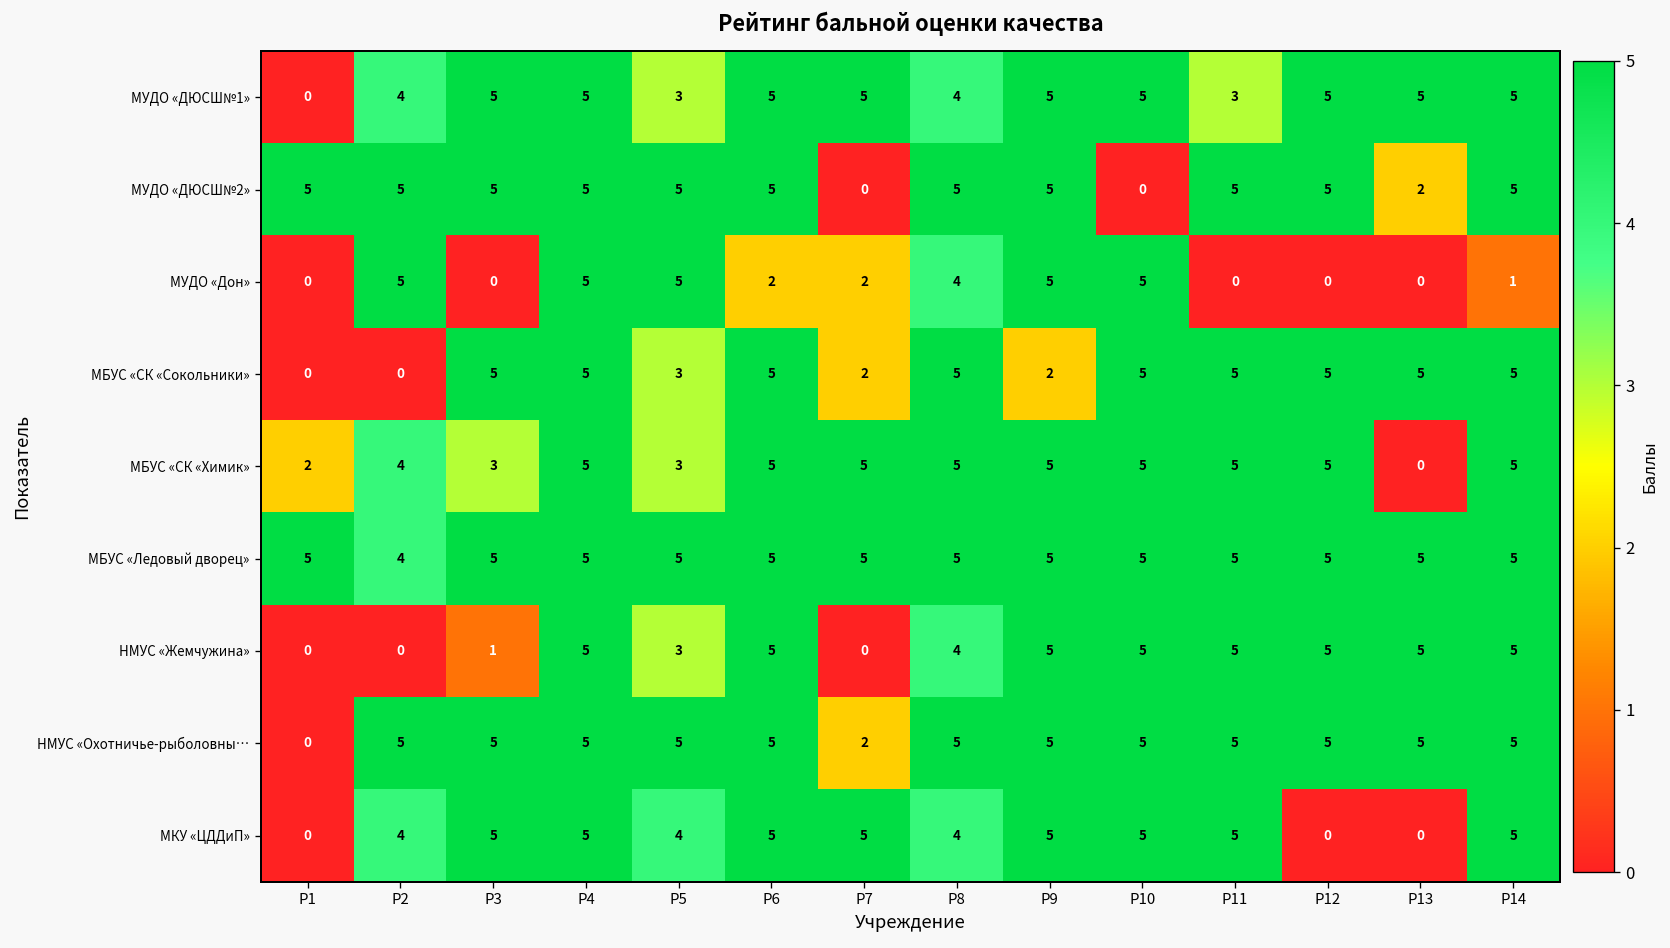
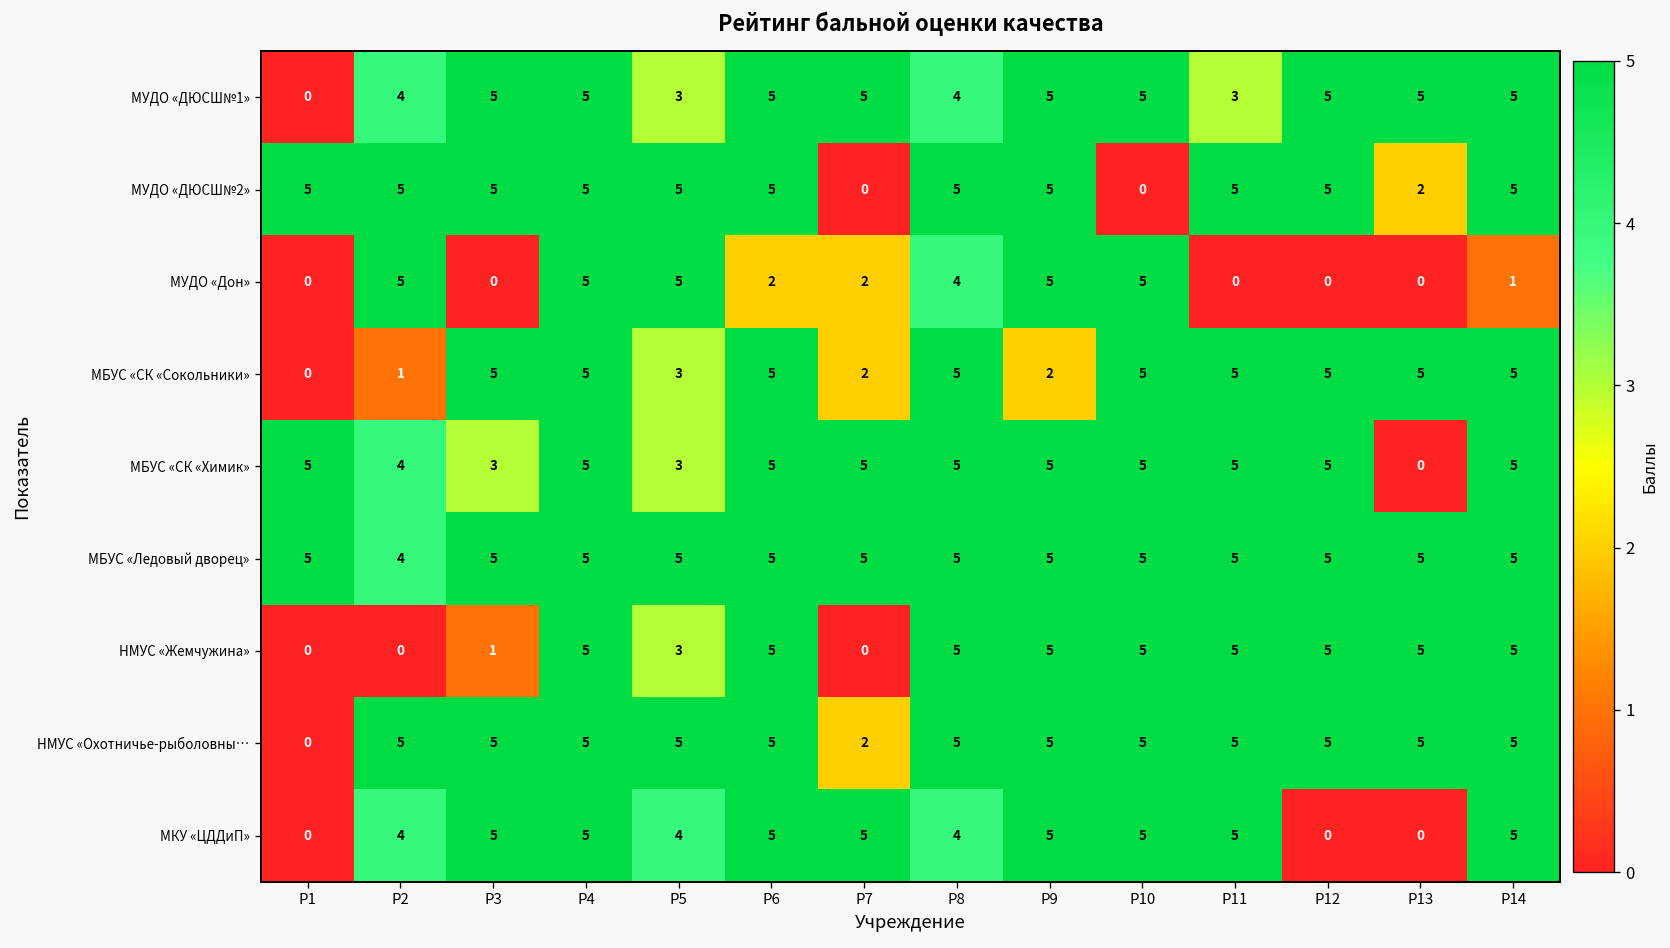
МБУС «СК «Сокольники», Р2: 0 -> 1
МБУС «СК «Химик», Р1: 2 -> 5
НМУС «Жемчужина», Р8: 4 -> 5
